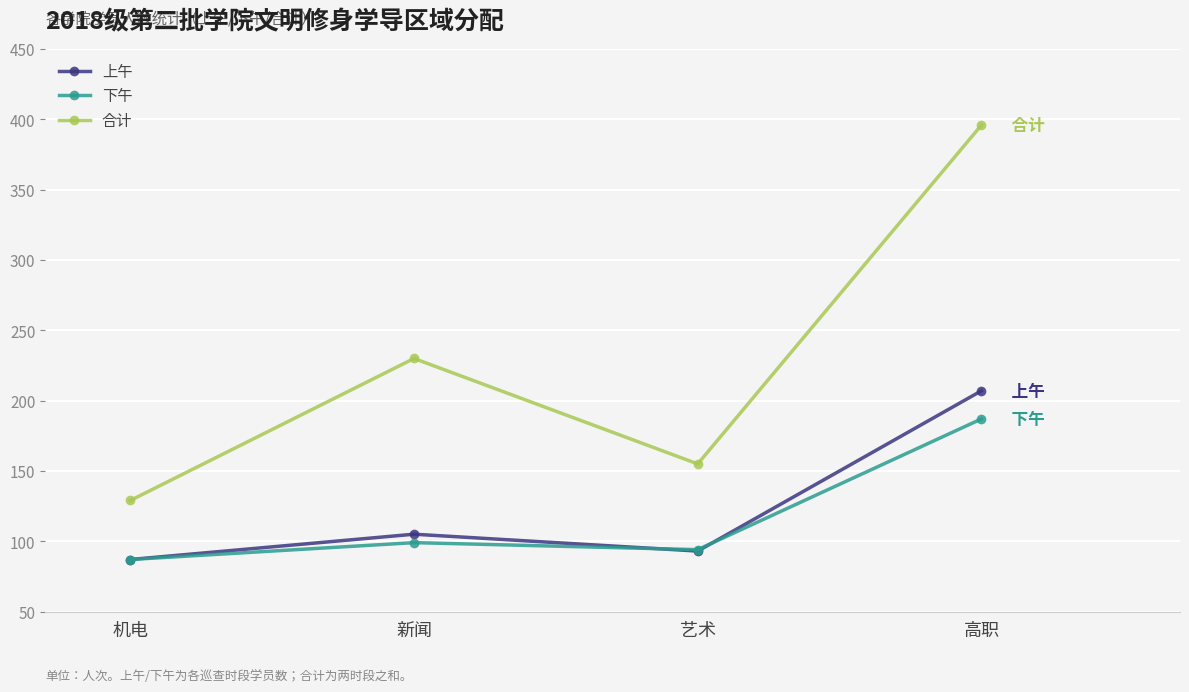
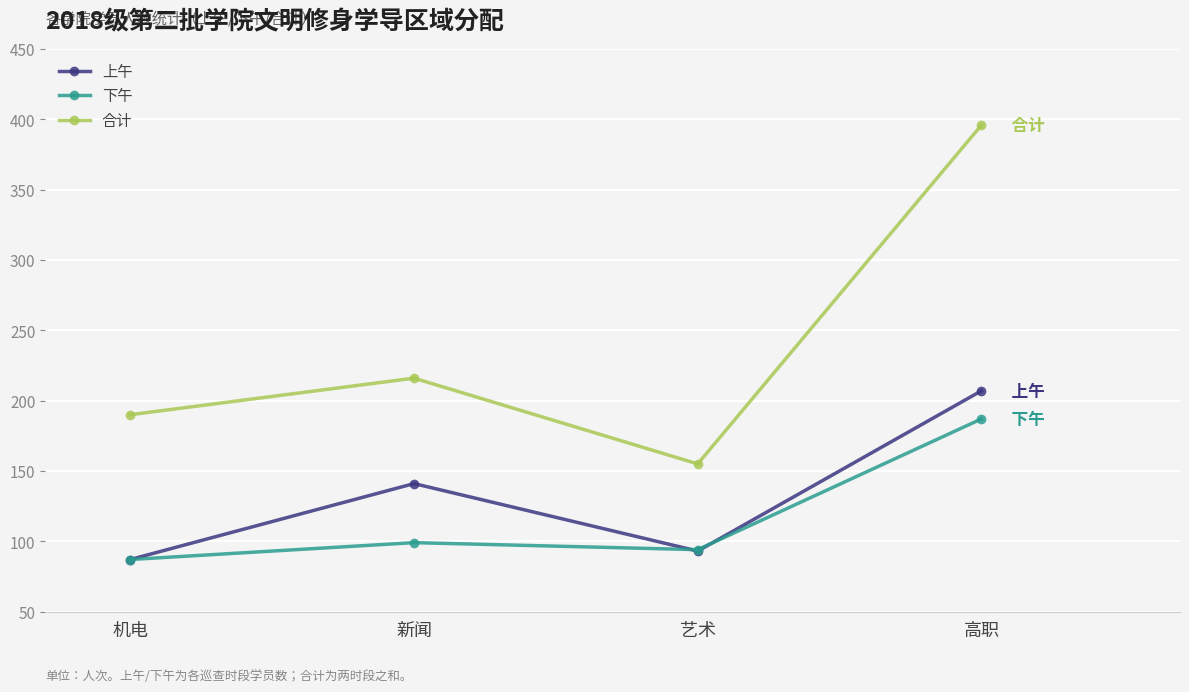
合计, 机电: 129 -> 190
上午, 新闻: 105 -> 141
合计, 新闻: 230 -> 216
